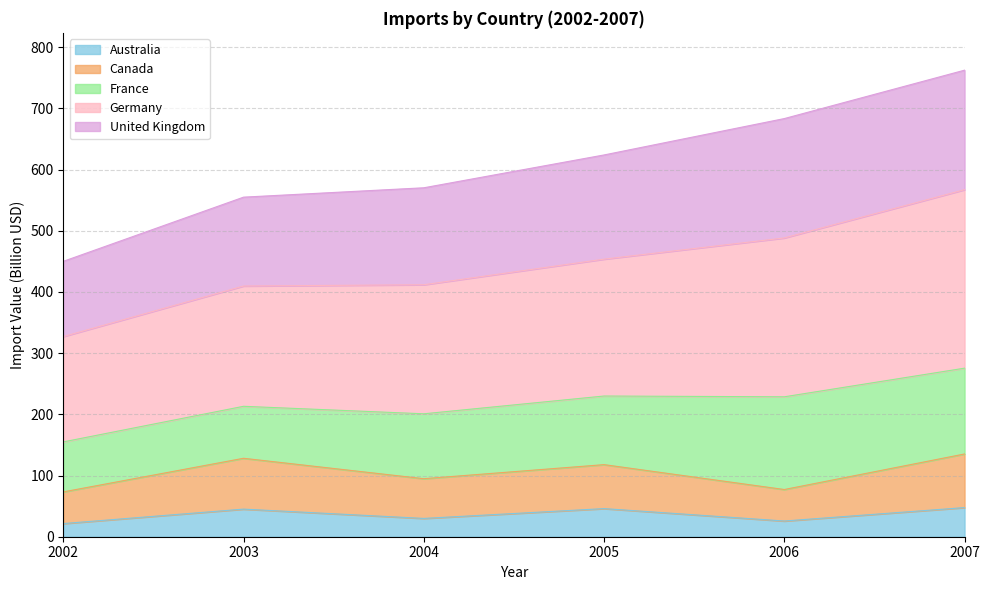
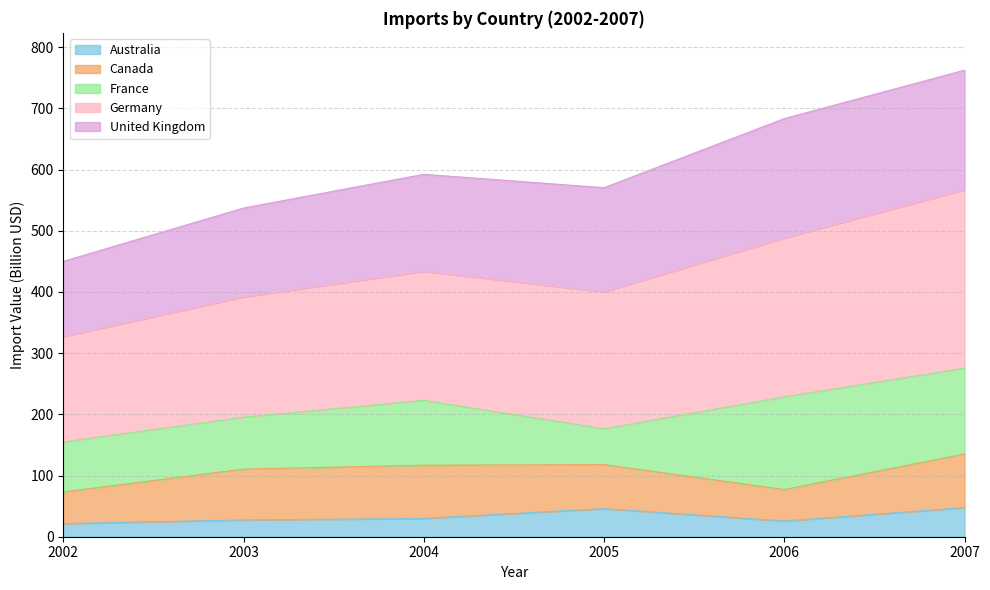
Australia, 2003: 50 -> 30
Canada, 2004: 60 -> 90
France, 2005: 110 -> 60
